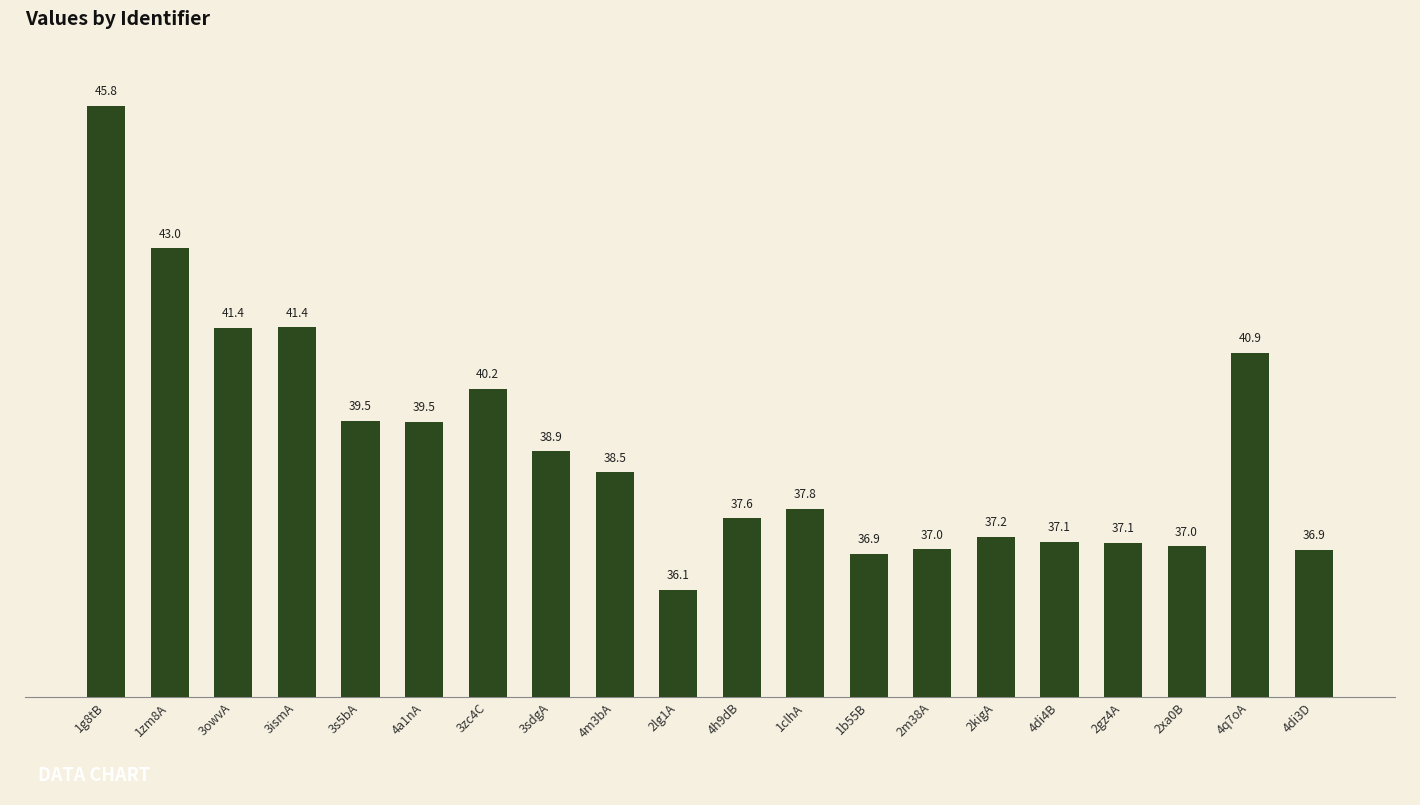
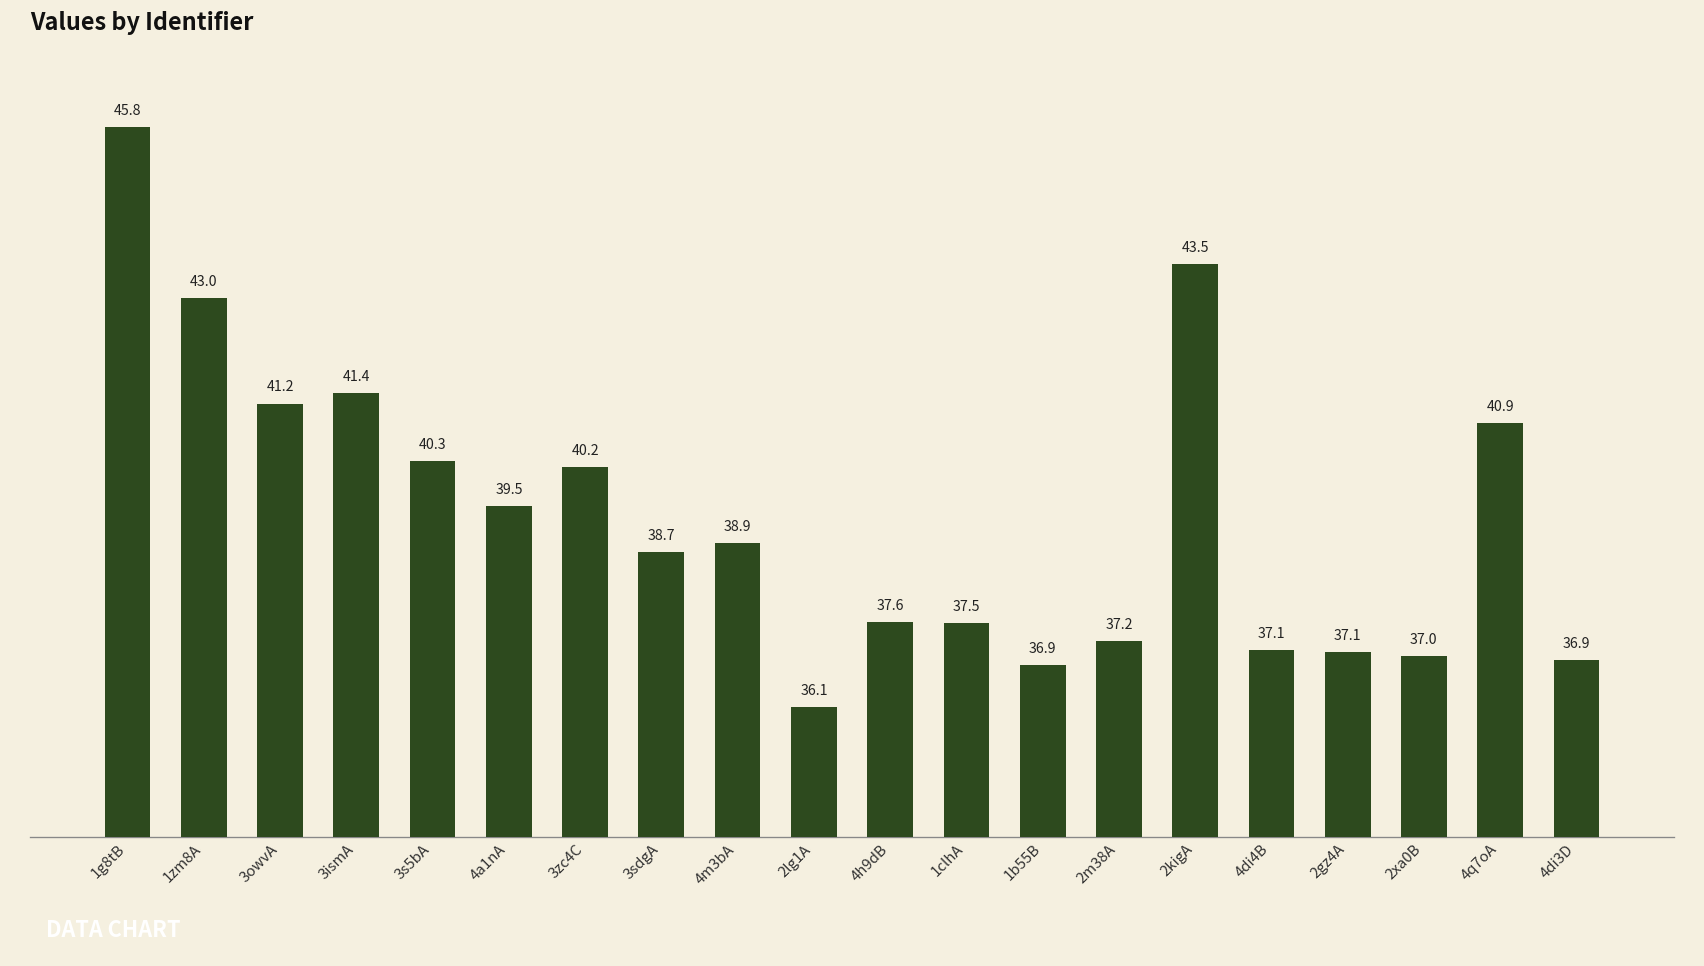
3owvA: 41.4 -> 41.2
3s5bA: 39.5 -> 40.3
3sdgA: 38.9 -> 38.7
4m3bA: 38.5 -> 38.9
1clhA: 37.8 -> 37.5
2m38A: 37.0 -> 37.2
2kigA: 37.2 -> 43.5
